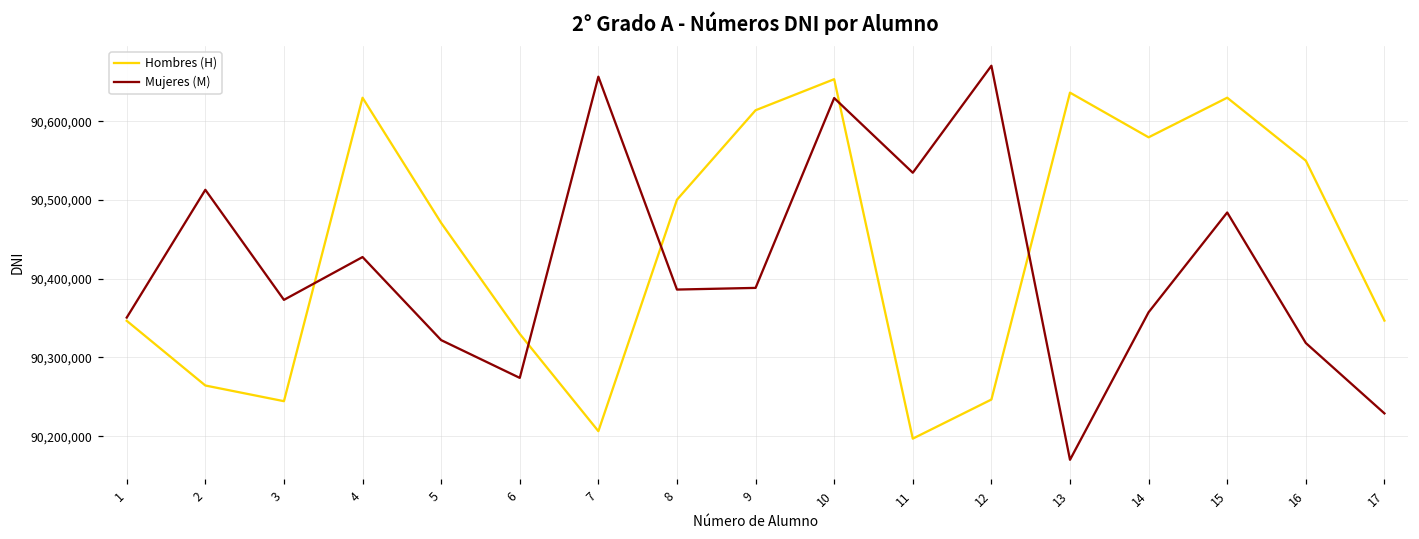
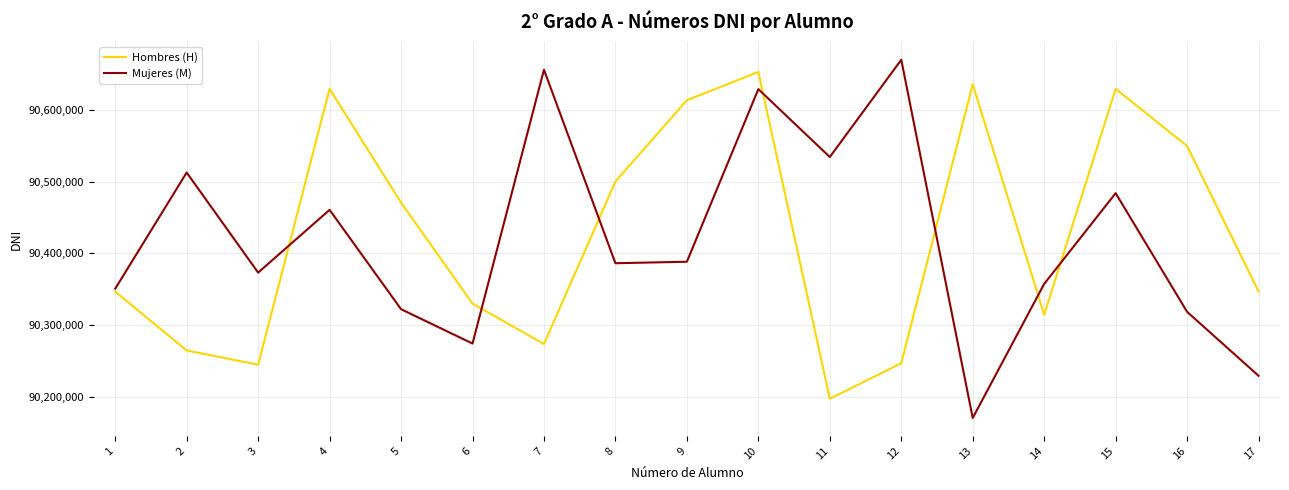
Mujeres (M), 4: 90,430,000 -> 90,460,000
Hombres (H), 7: 90,210,000 -> 90,270,000
Hombres (H), 14: 90,580,000 -> 90,310,000
